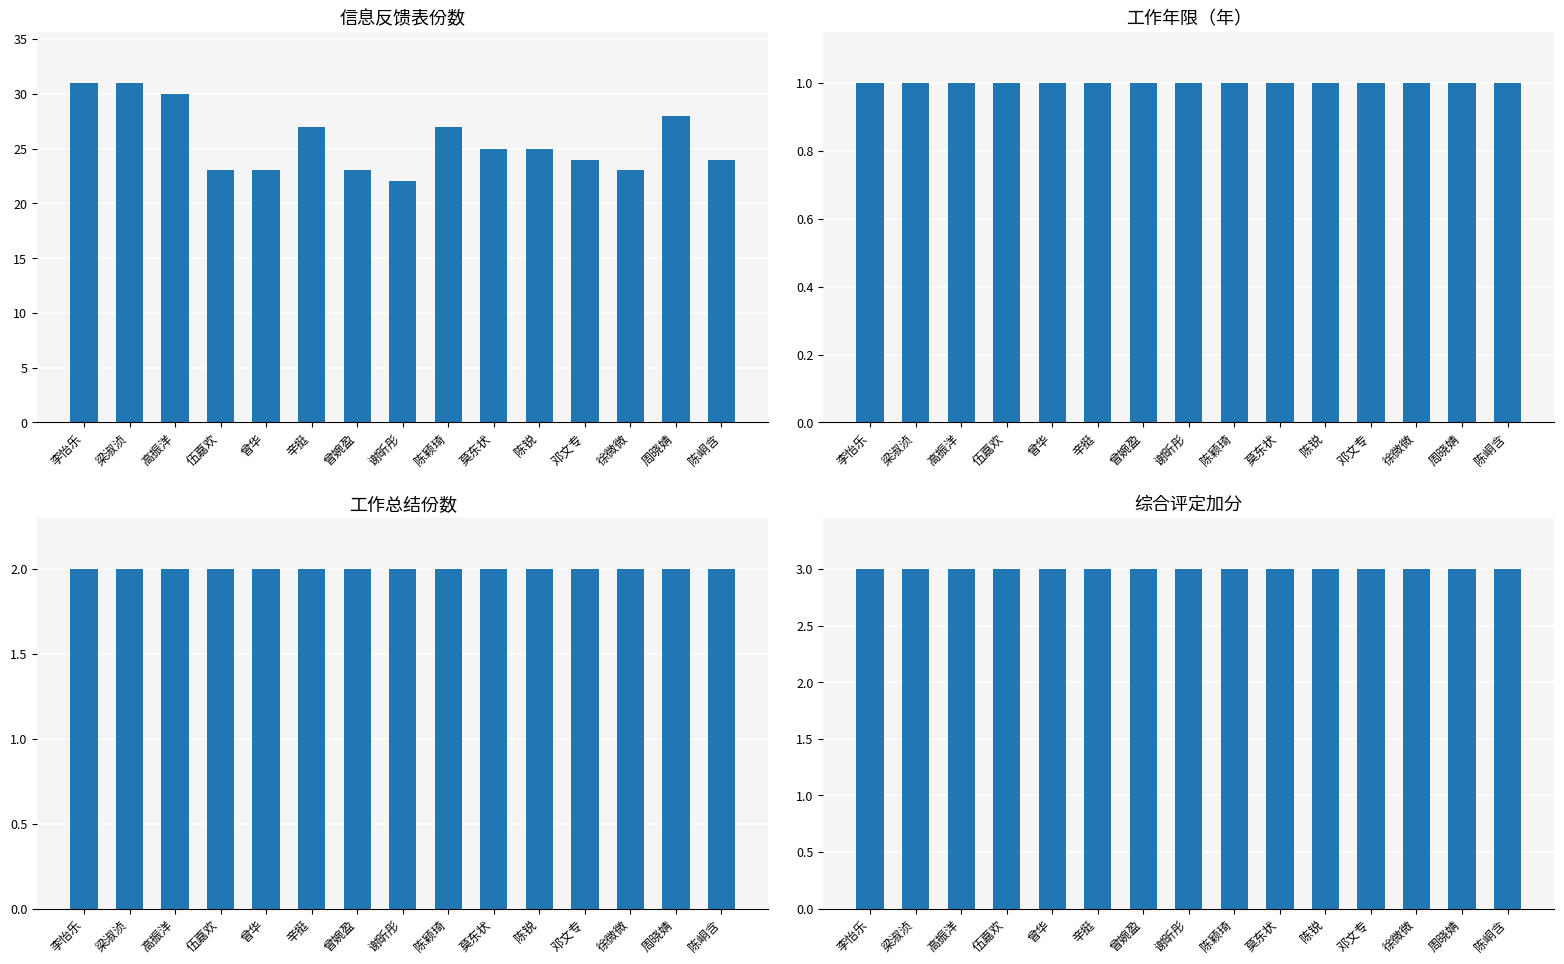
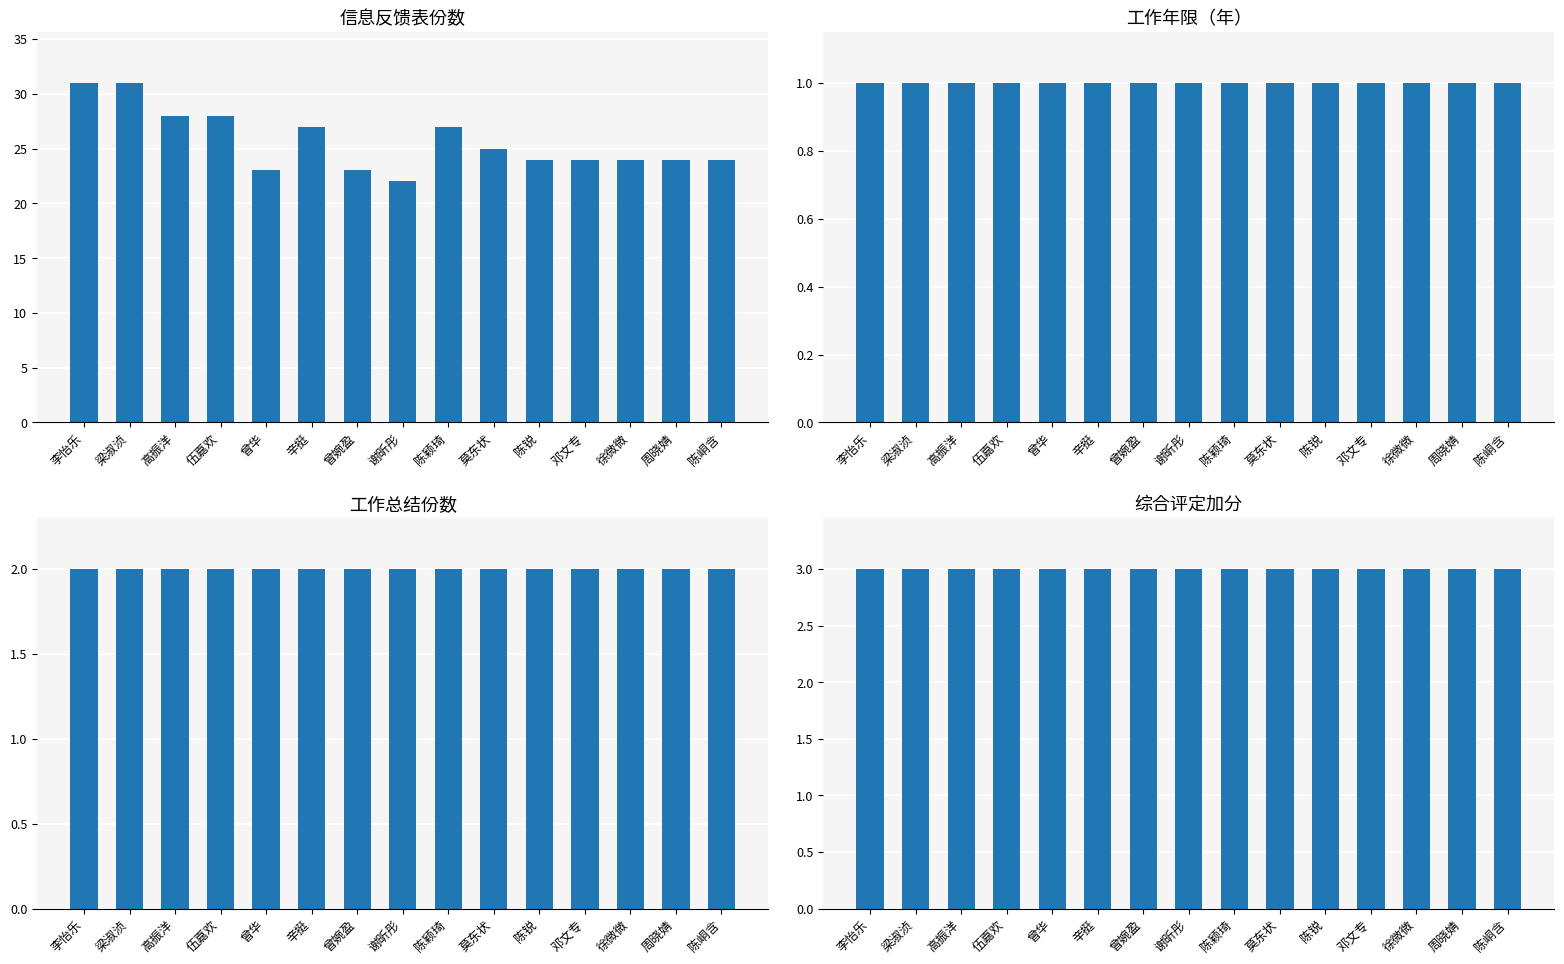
信息反馈表份数, 高振洋: 30 -> 28
信息反馈表份数, 伍嘉欢: 23 -> 28
信息反馈表份数, 陈锐: 25 -> 24
信息反馈表份数, 徐微微: 23 -> 24
信息反馈表份数, 周晓婧: 28 -> 24
